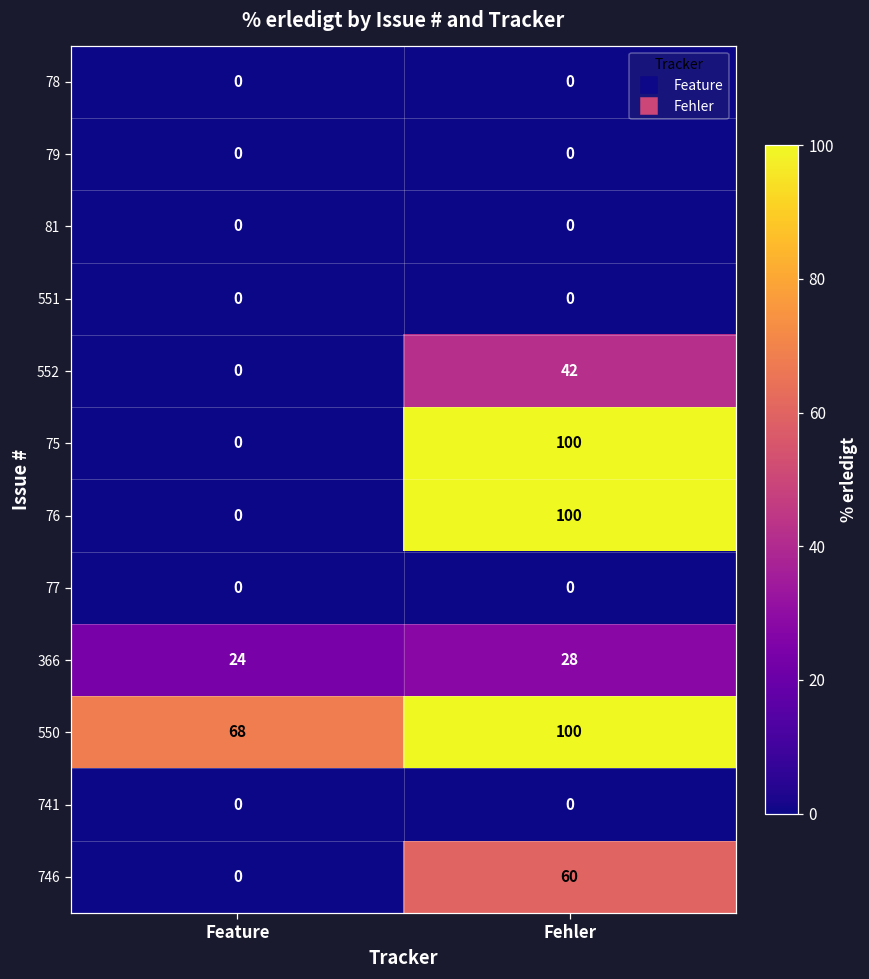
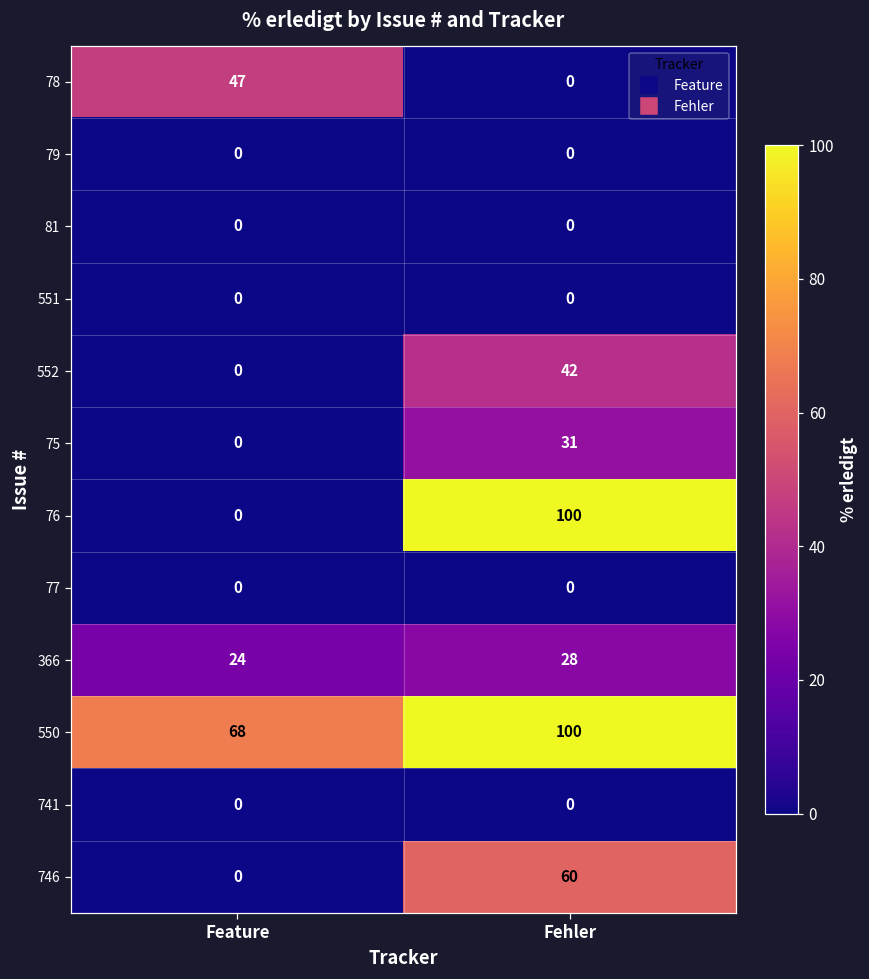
78, Feature: 0 -> 47
75, Fehler: 100 -> 31
